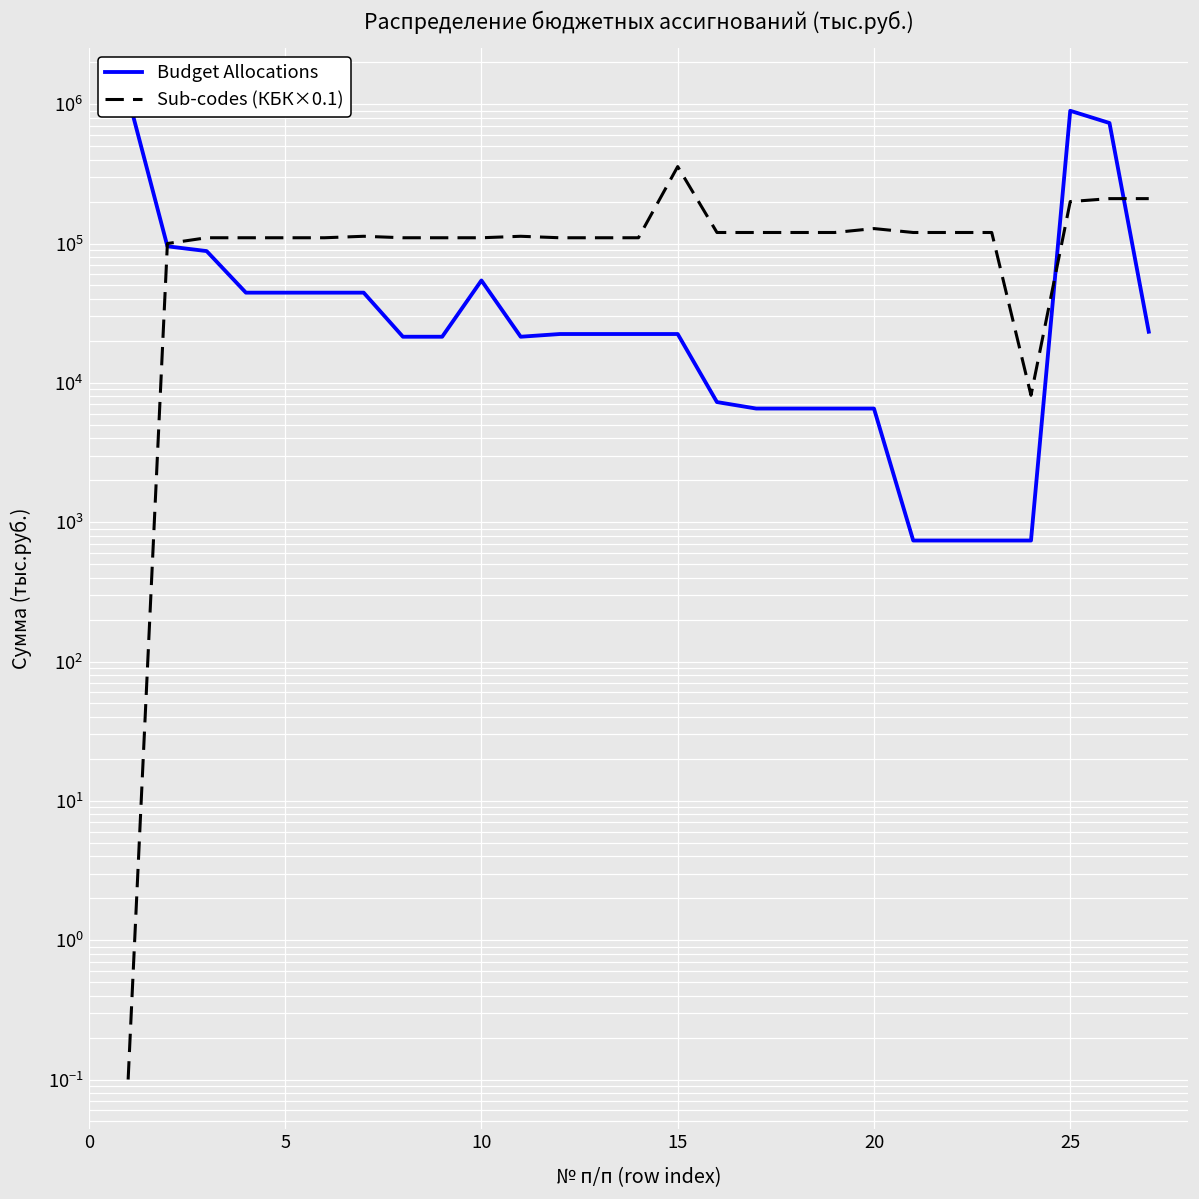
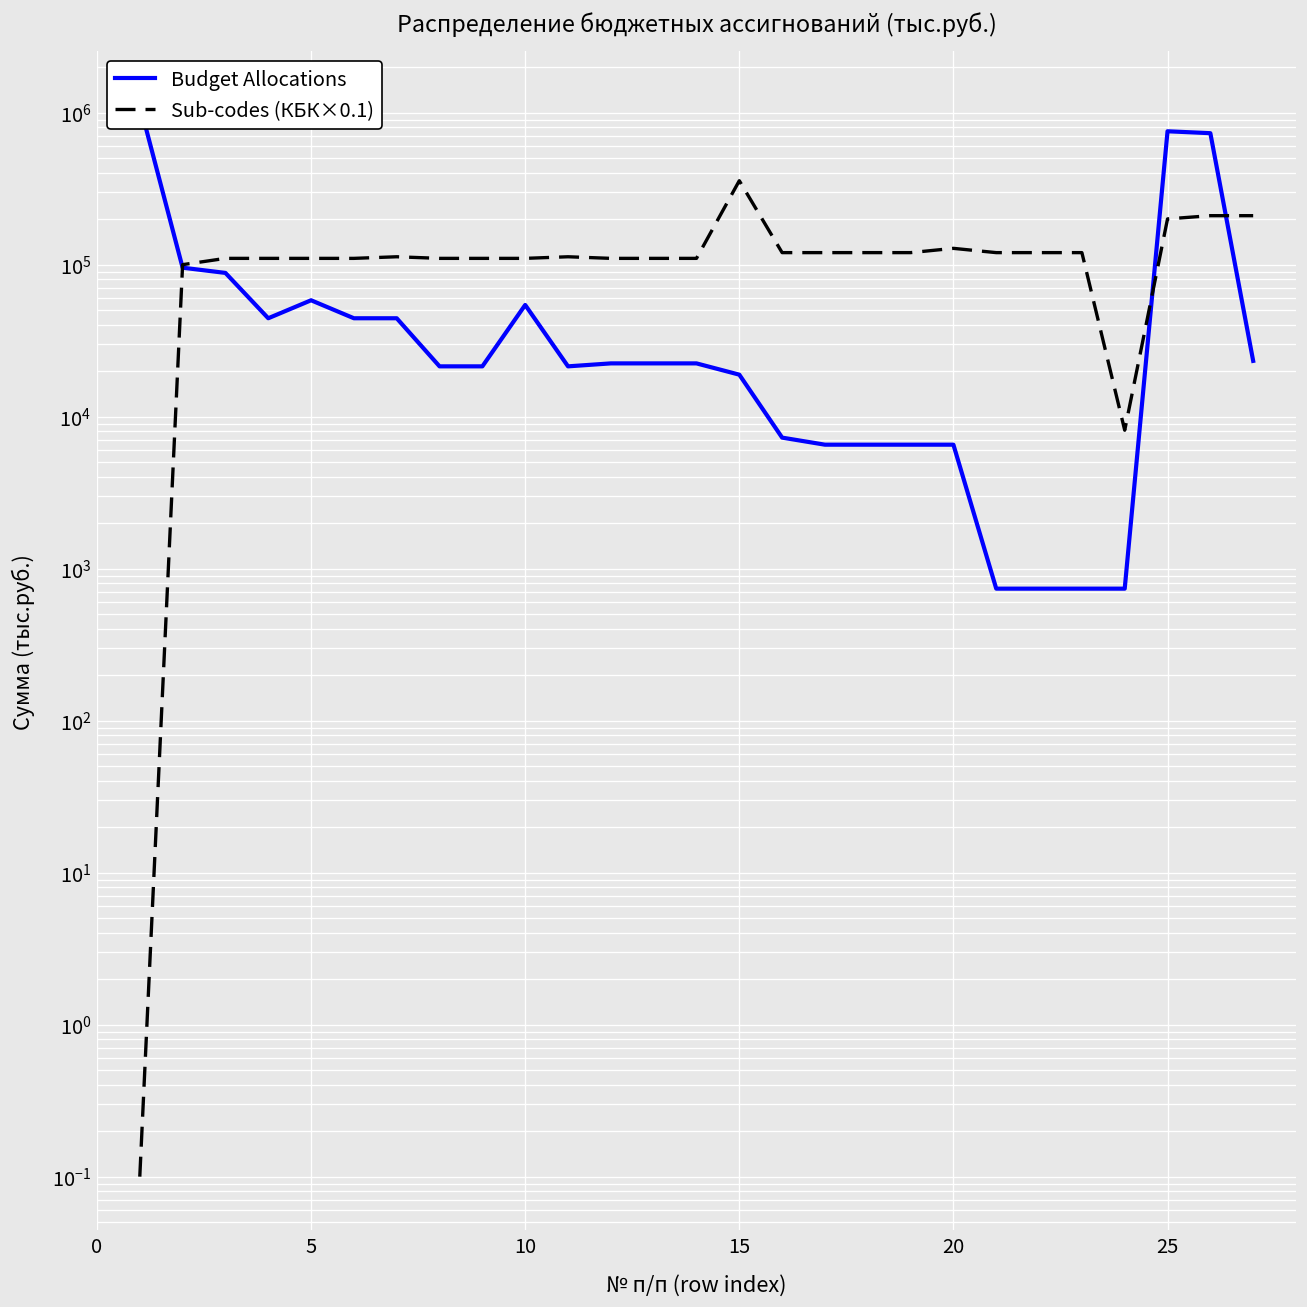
Budget Allocations, 5: 44000 -> 60000
Budget Allocations, 15: 22000 -> 19000
Budget Allocations, 25: 900000 -> 800000
